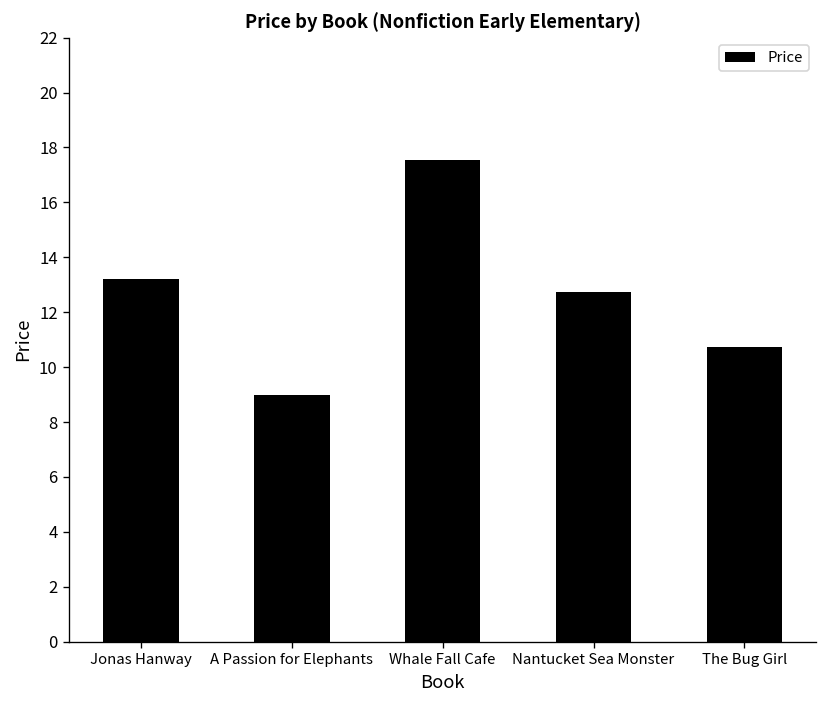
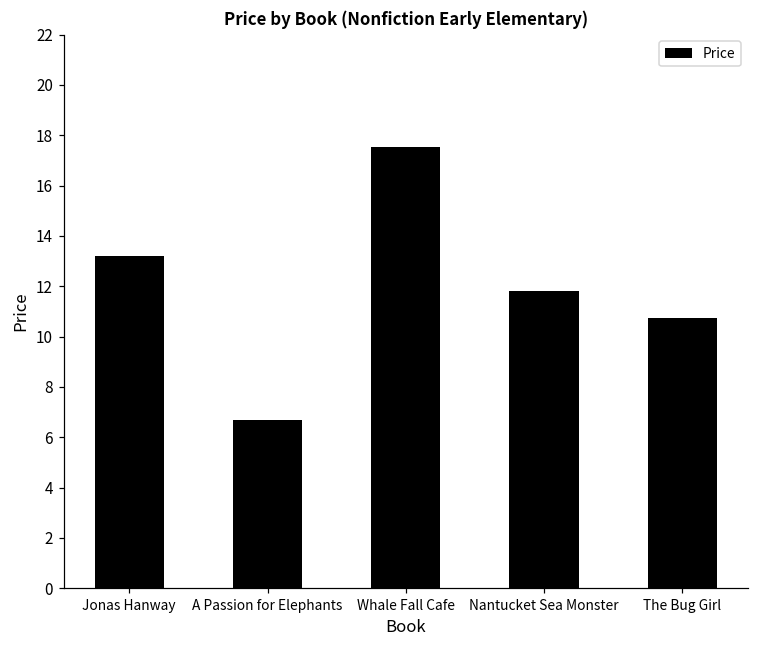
A Passion for Elephants: 9.0 -> 6.7
Nantucket Sea Monster: 12.8 -> 11.8
